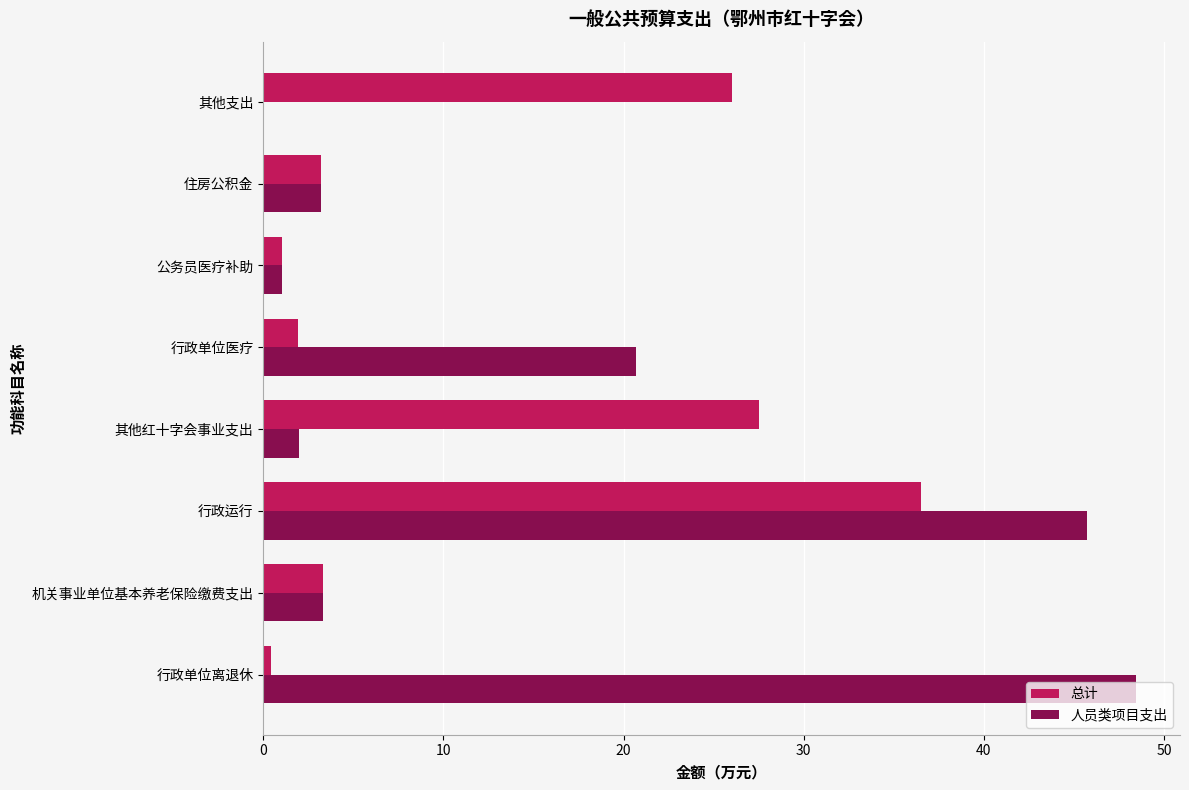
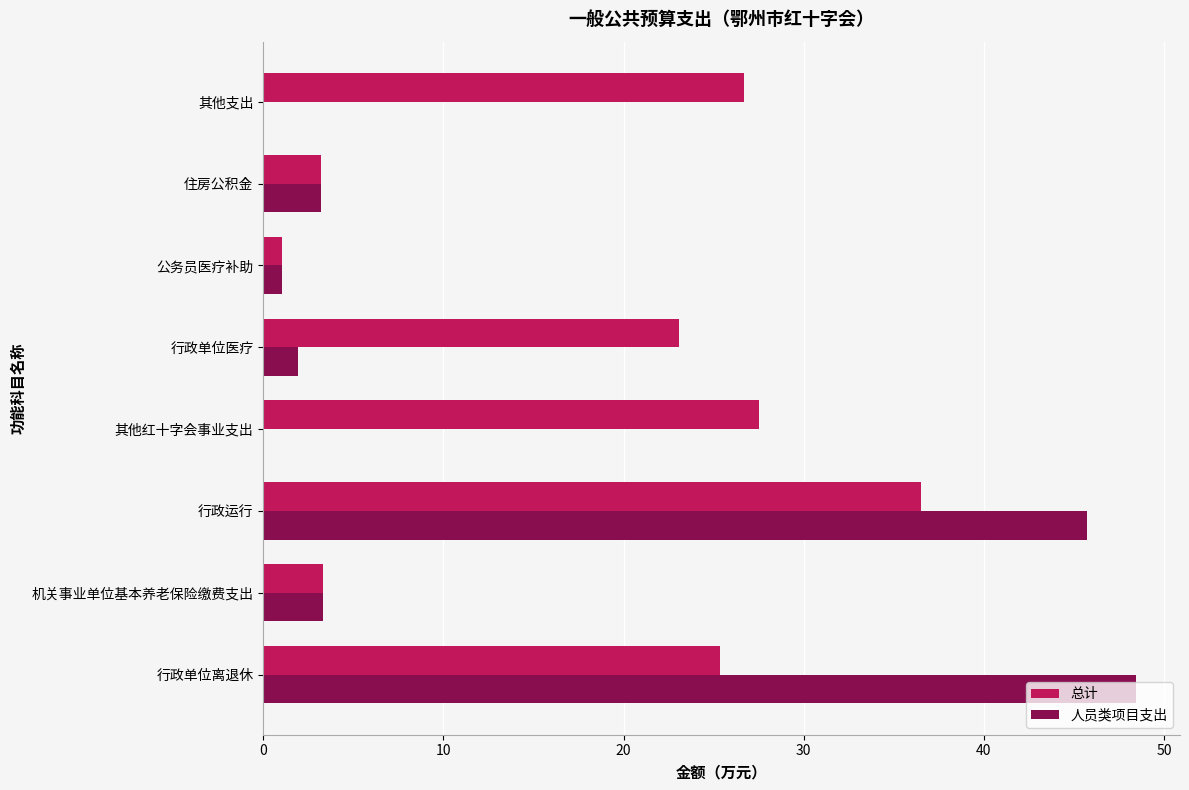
总计, 其他支出: 26.0 -> 26.7
总计, 行政单位医疗: 1.9 -> 23.1
人员类项目支出, 行政单位医疗: 20.7 -> 1.9
人员类项目支出, 其他红十字会事业支出: 2 -> 0
总计, 行政单位离退休: 0.4 -> 25.4
